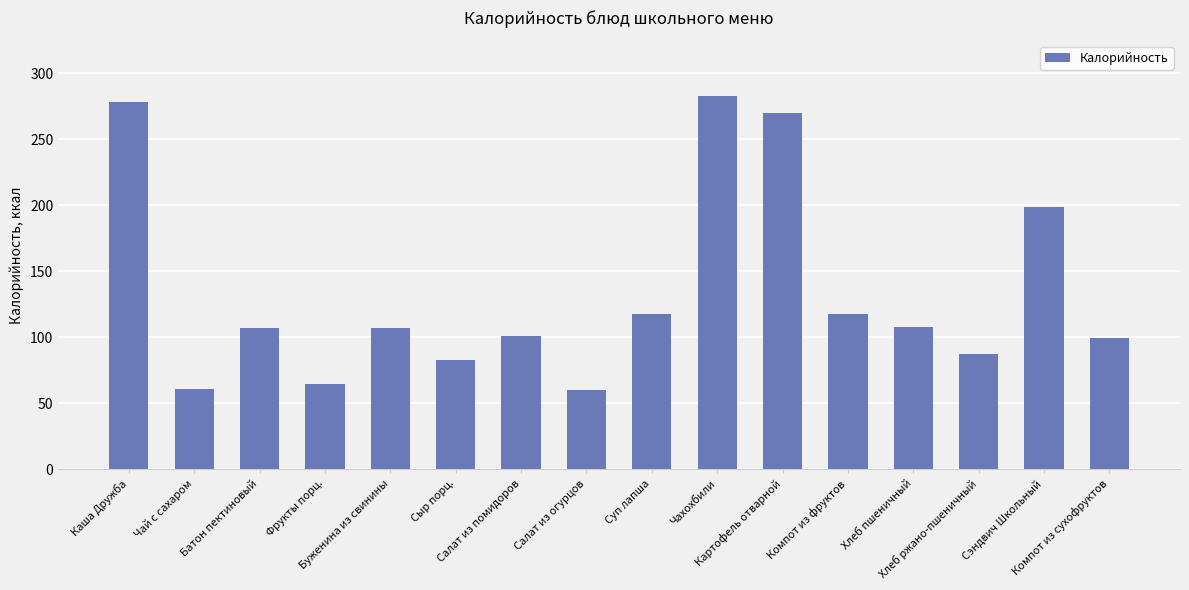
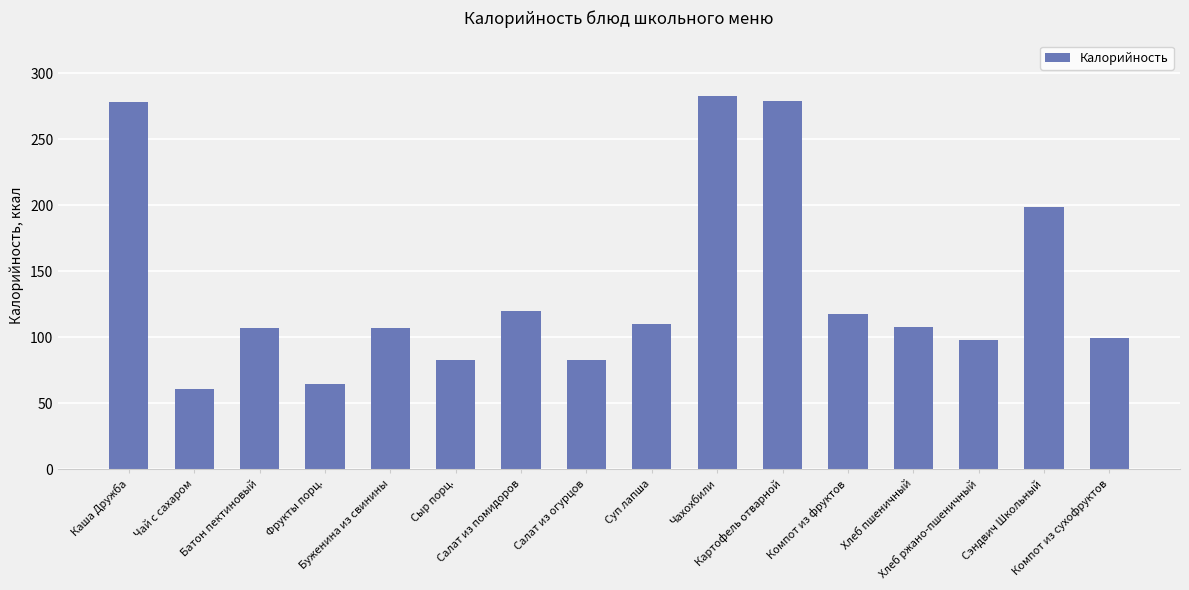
Салат из помидоров: 101 -> 120
Салат из огурцов: 60 -> 83
Суп лапша: 117 -> 110
Картофель отварной: 270 -> 279
Хлеб ржано-пшеничный: 87 -> 98
